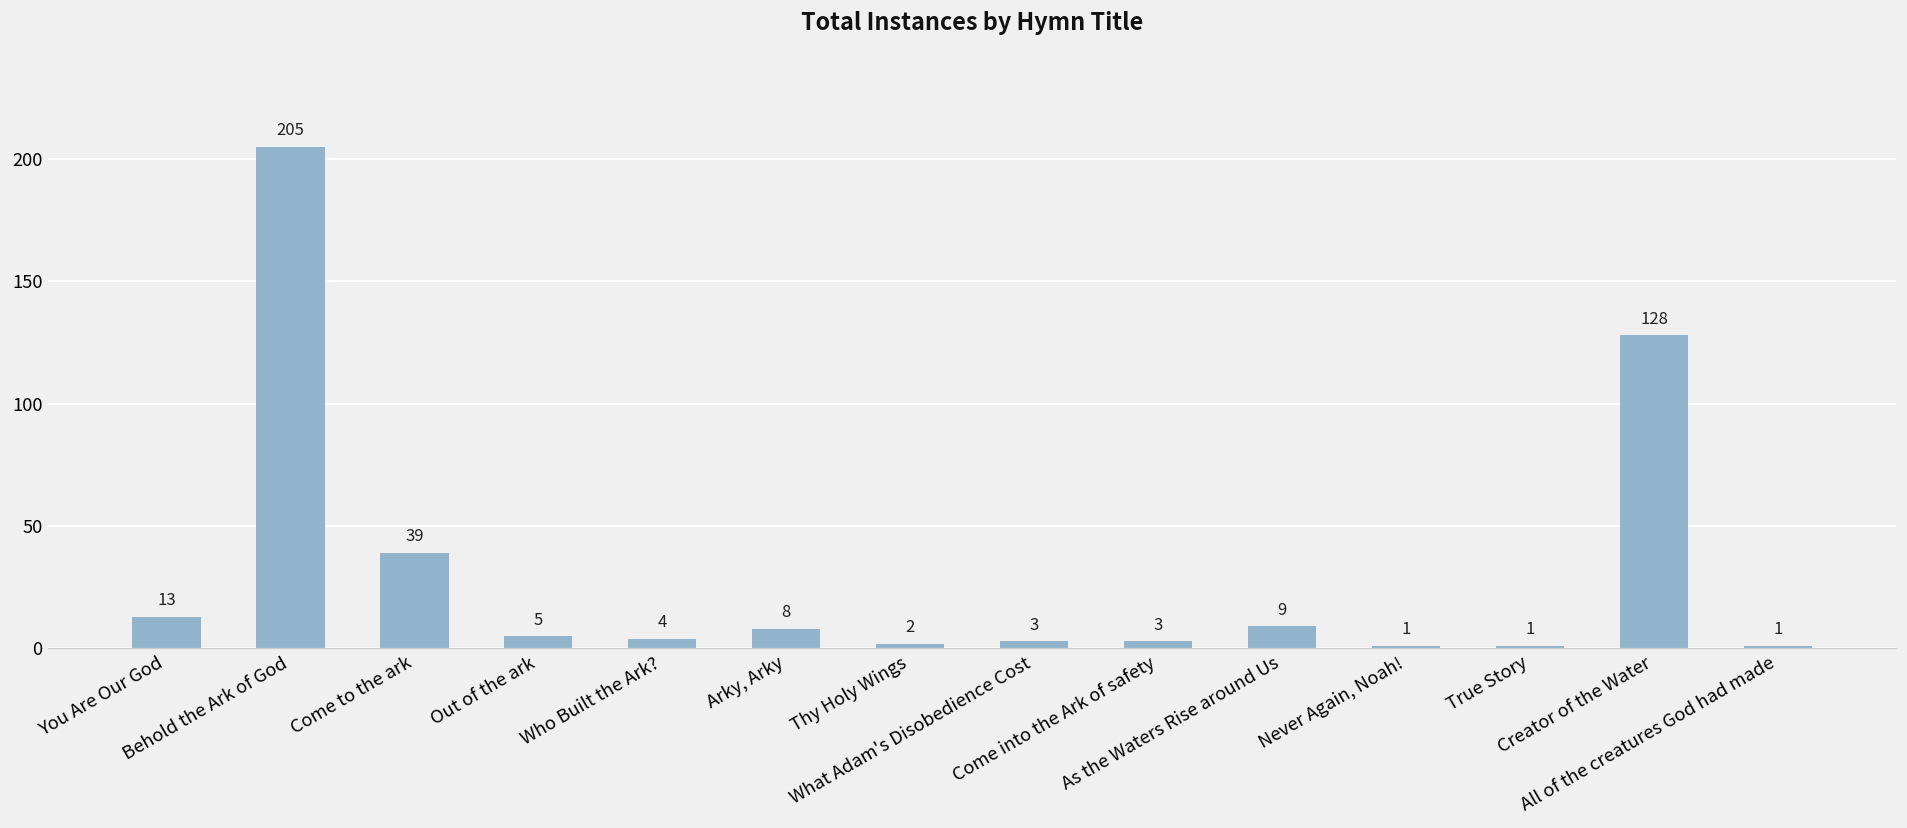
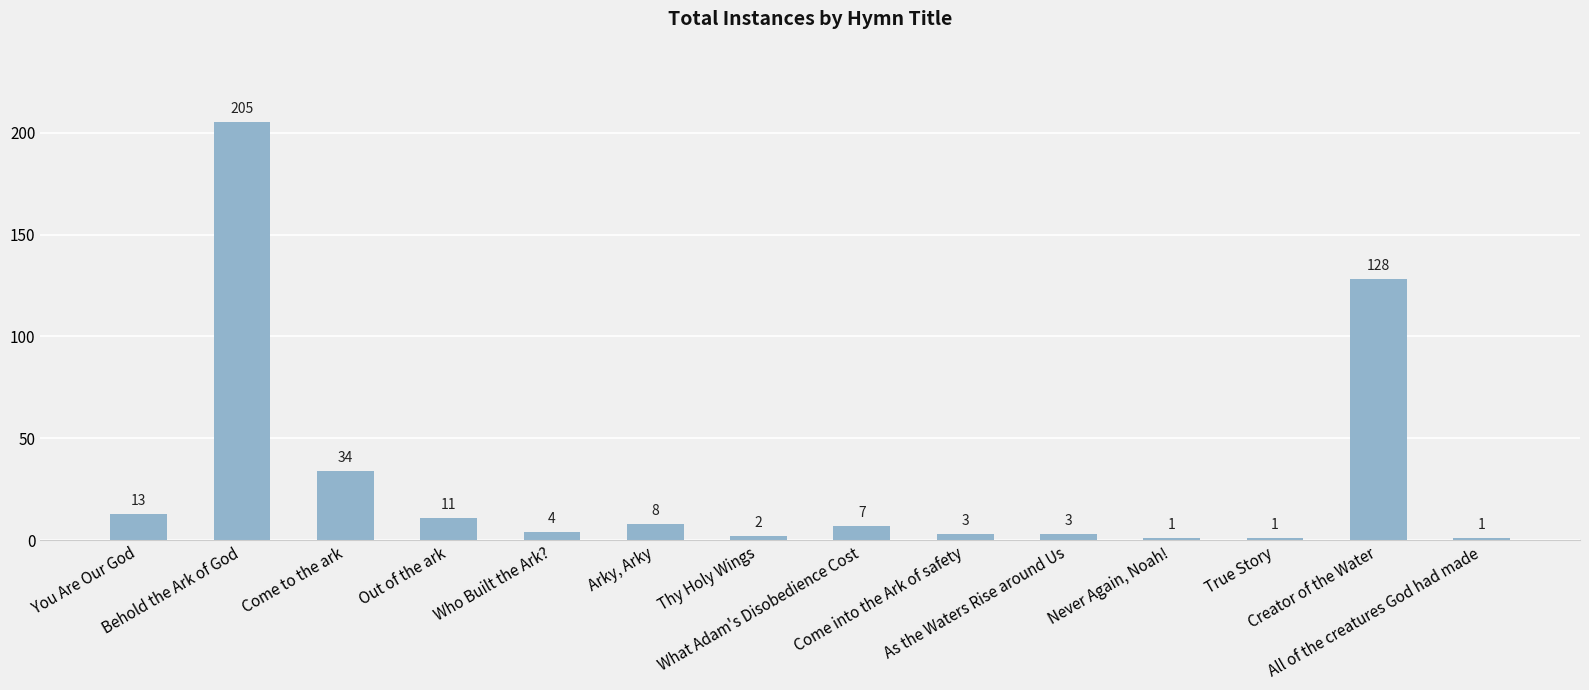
Come to the ark: 39 -> 34
Out of the ark: 5 -> 11
What Adam's Disobedience Cost: 3 -> 7
As the Waters Rise around Us: 9 -> 3
